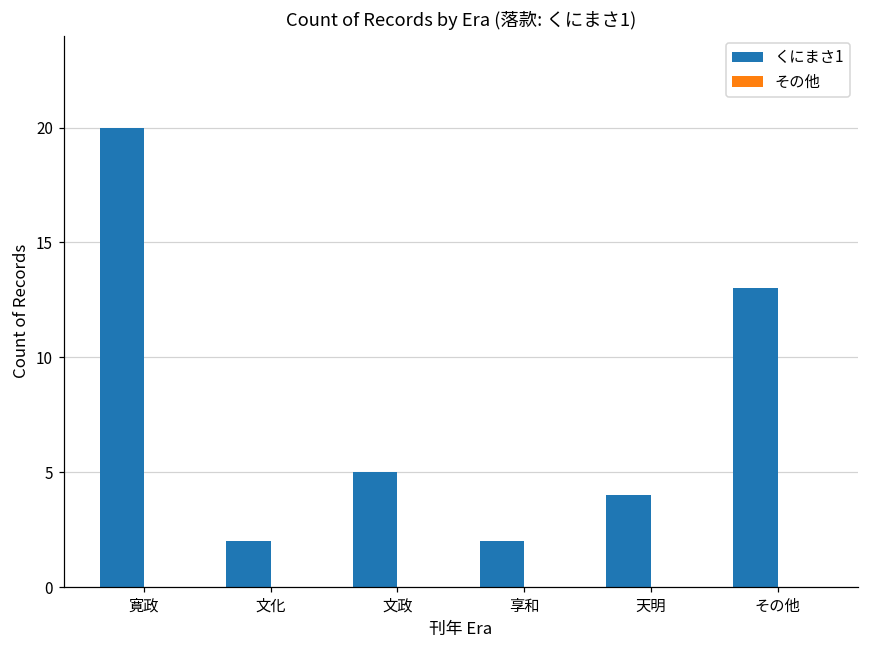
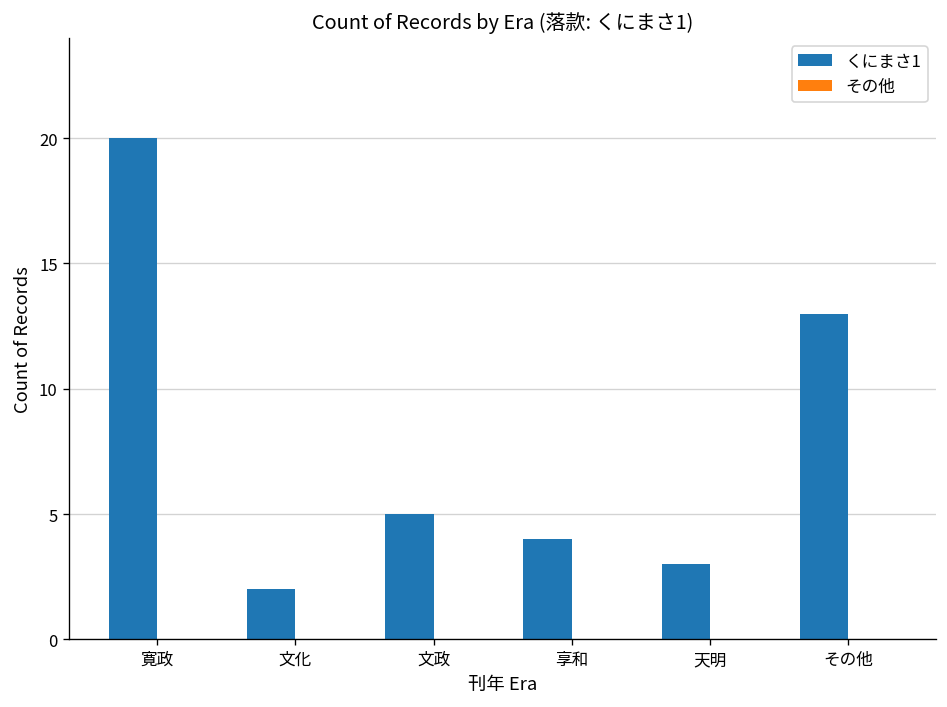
くにまさ1, 享和: 2 -> 4
くにまさ1, 天明: 4 -> 3
